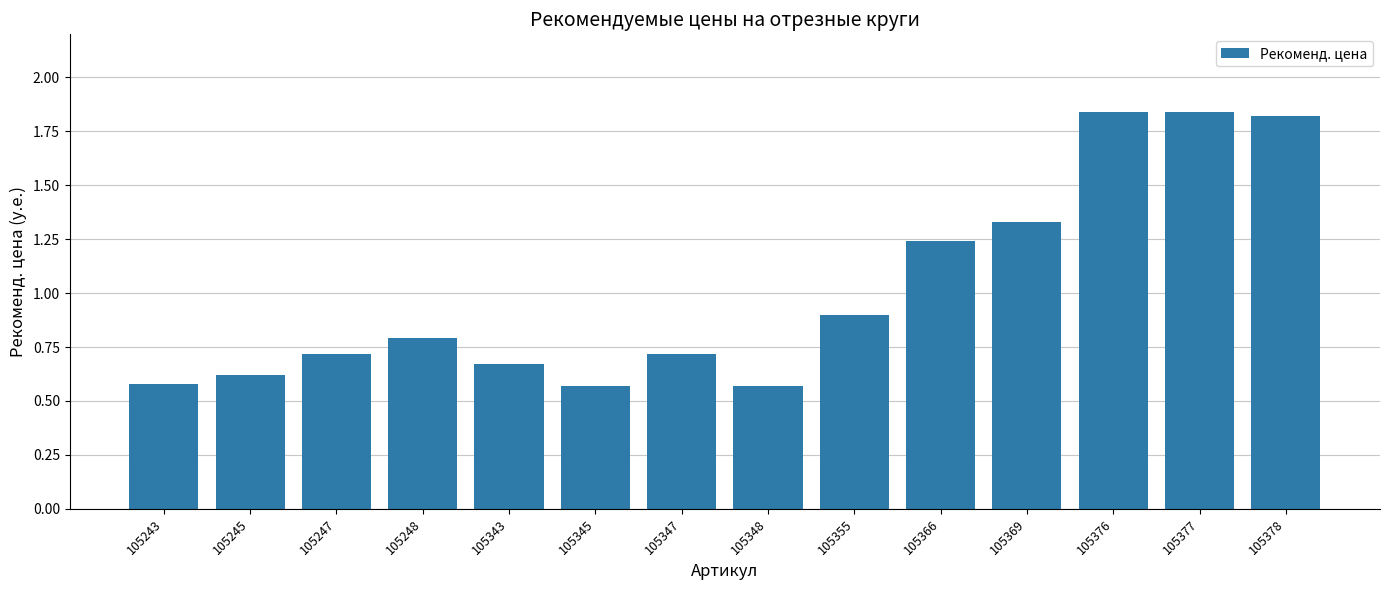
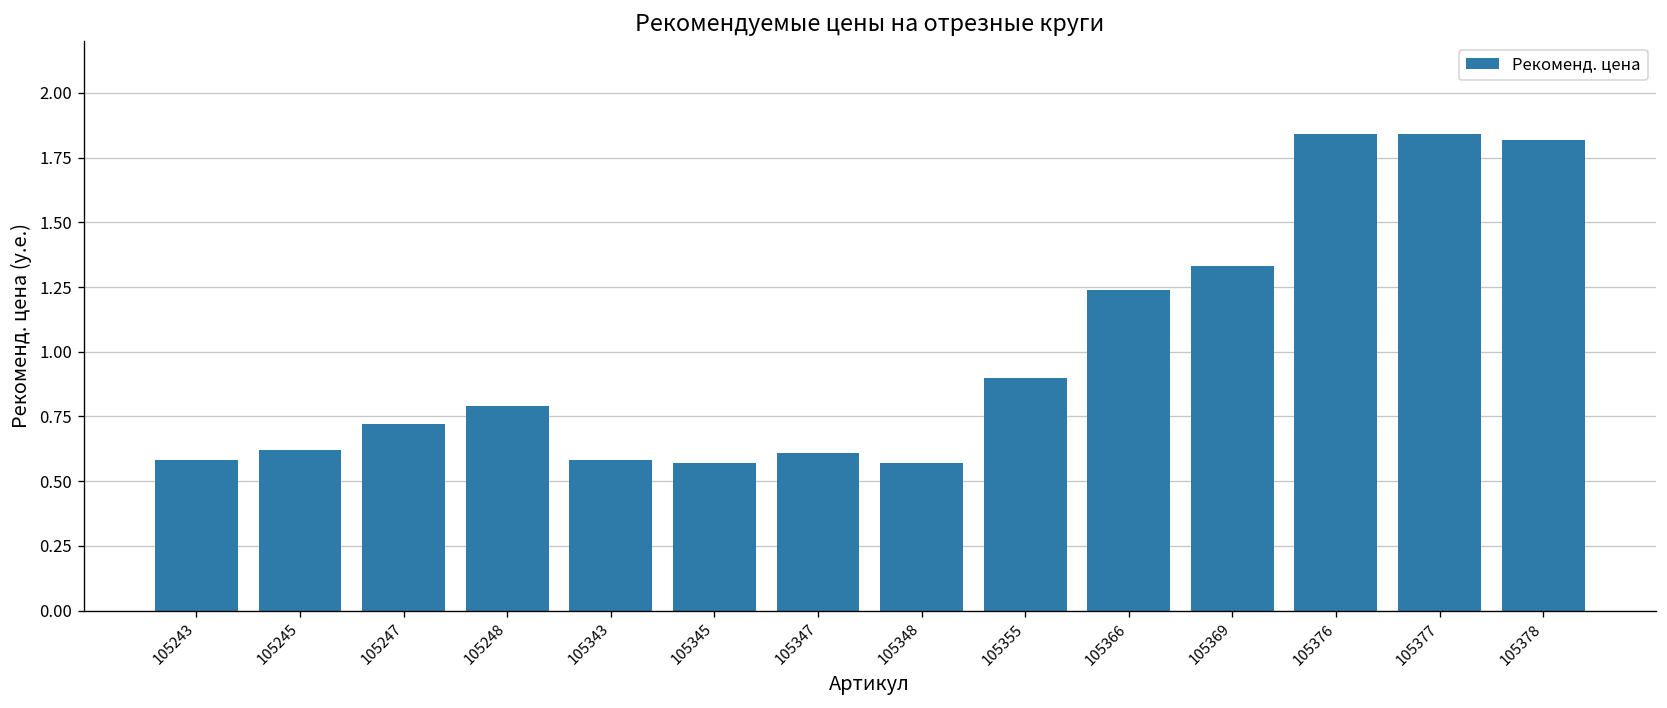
105343: 0.67 -> 0.58
105347: 0.72 -> 0.61
